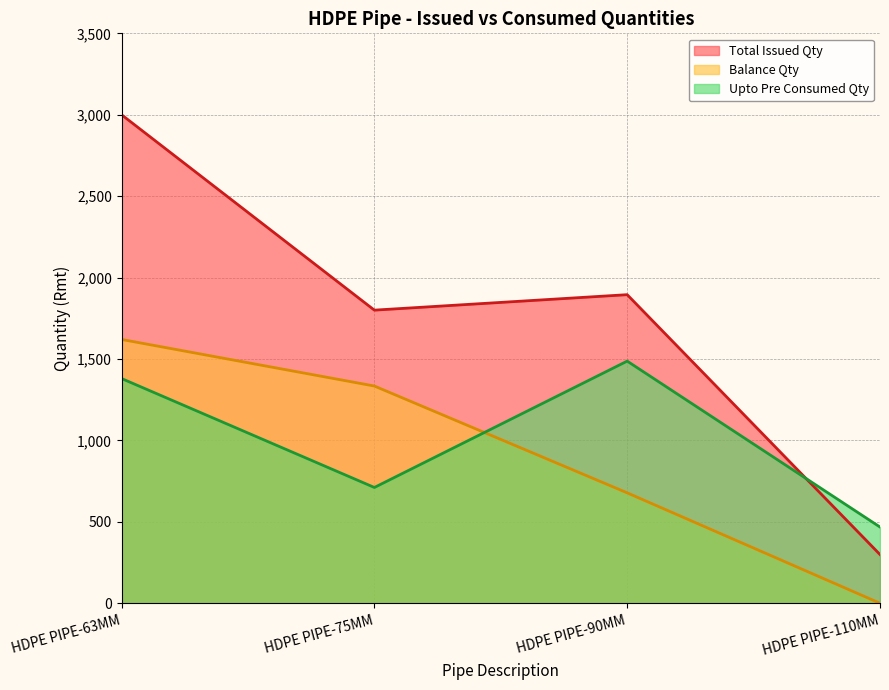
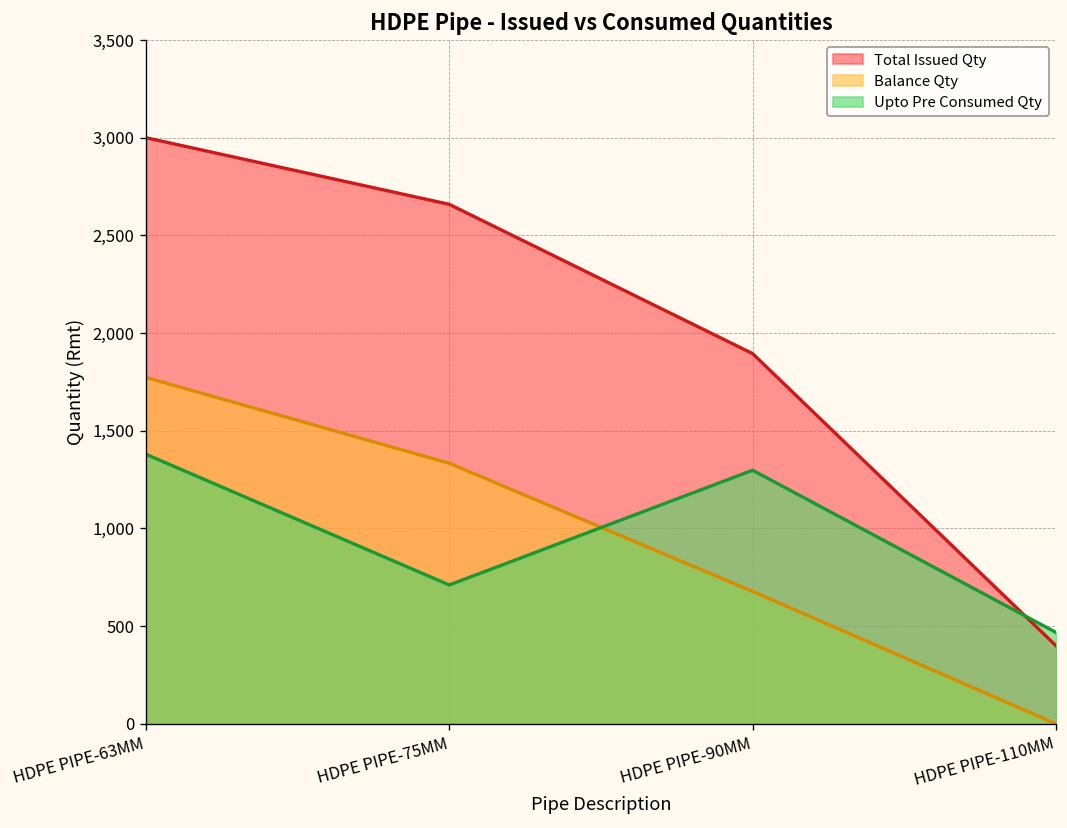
Balance Qty, HDPE PIPE-63MM: 1,620 -> 1,770
Total Issued Qty, HDPE PIPE-75MM: 1,800 -> 2,660
Upto Pre Consumed Qty, HDPE PIPE-90MM: 1,490 -> 1,300
Total Issued Qty, HDPE PIPE-110MM: 300 -> 400
